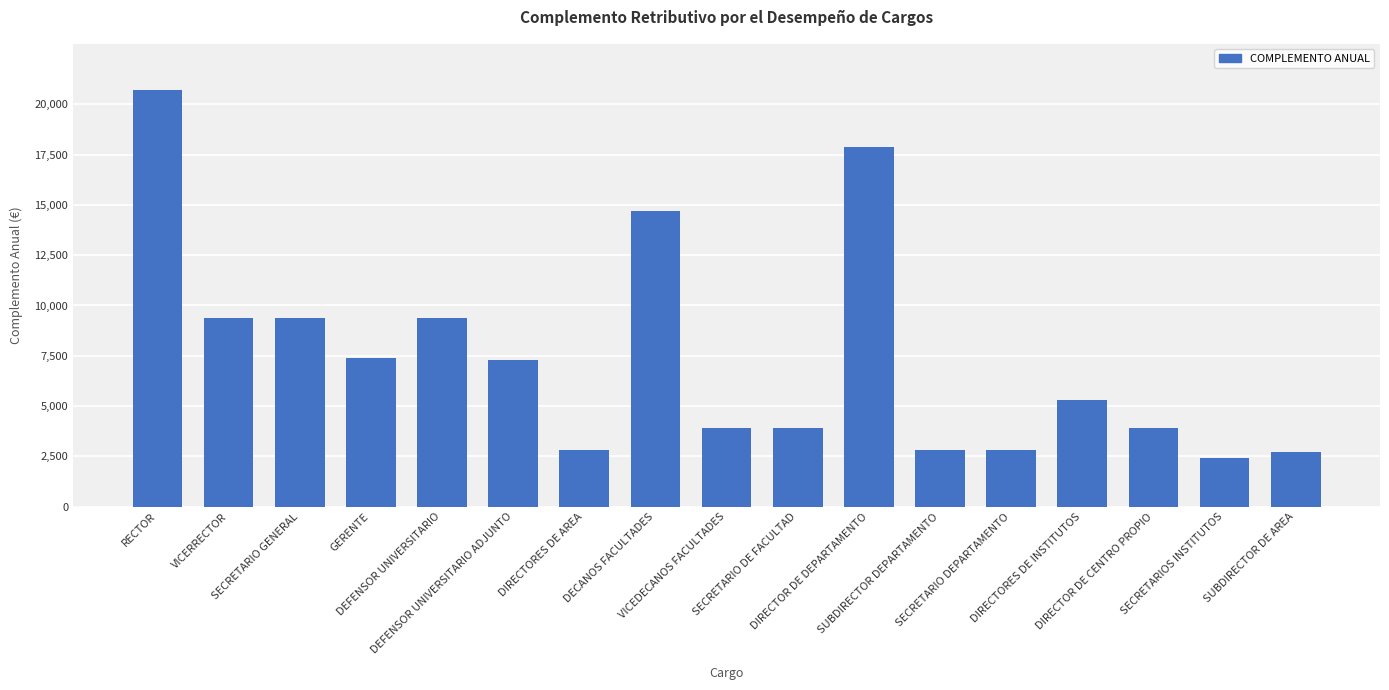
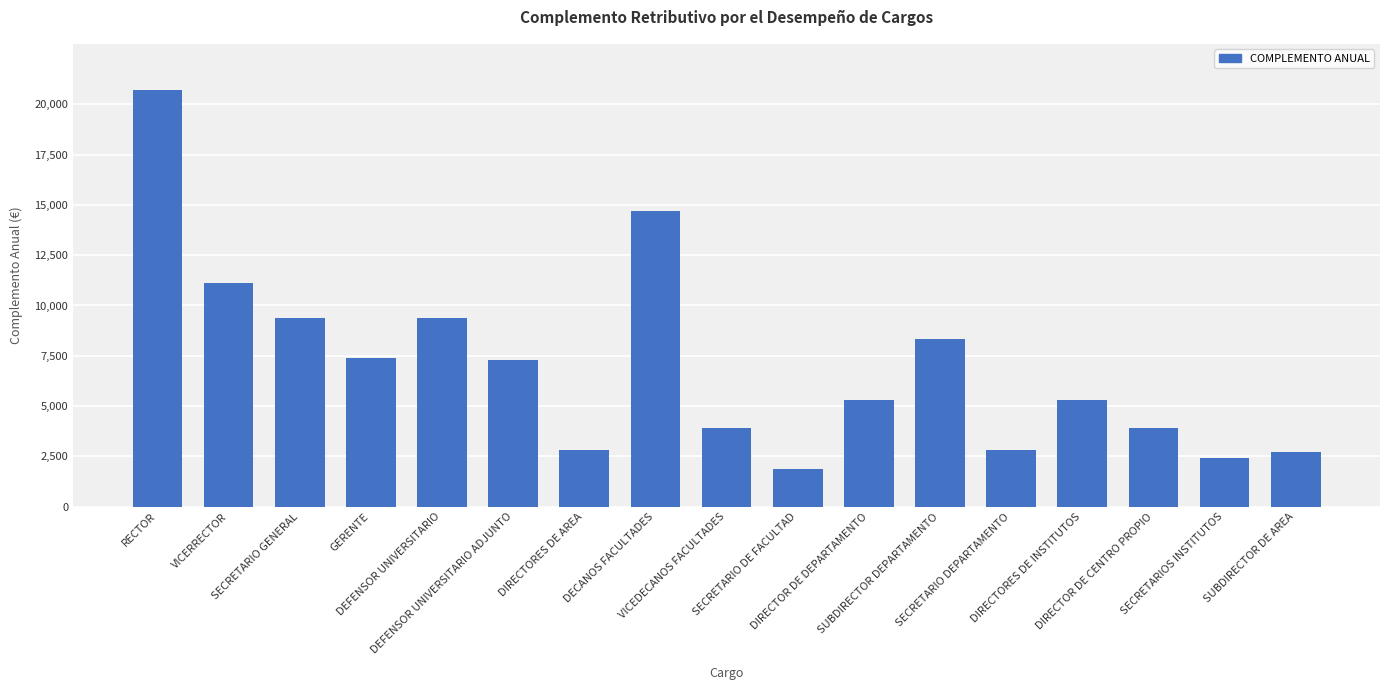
VICERRECTOR: 9,400 -> 11,100
SECRETARIO DE FACULTAD: 3,900 -> 1,900
DIRECTOR DE DEPARTAMENTO: 17,900 -> 5,300
SUBDIRECTOR DEPARTAMENTO: 2,800 -> 8,300
